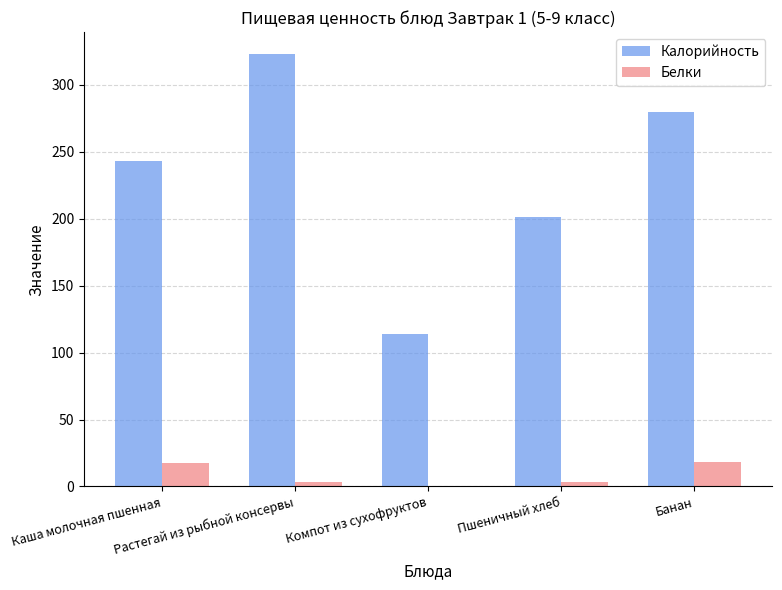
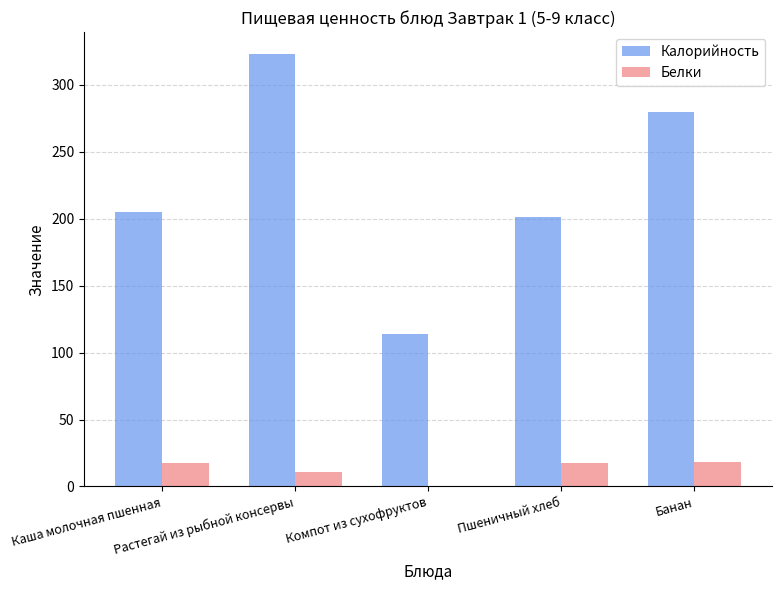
Калорийность, Каша молочная пшенная: 243 -> 205
Белки, Растегай из рыбной консервы: 3 -> 11
Белки, Пшеничный хлеб: 3 -> 17
